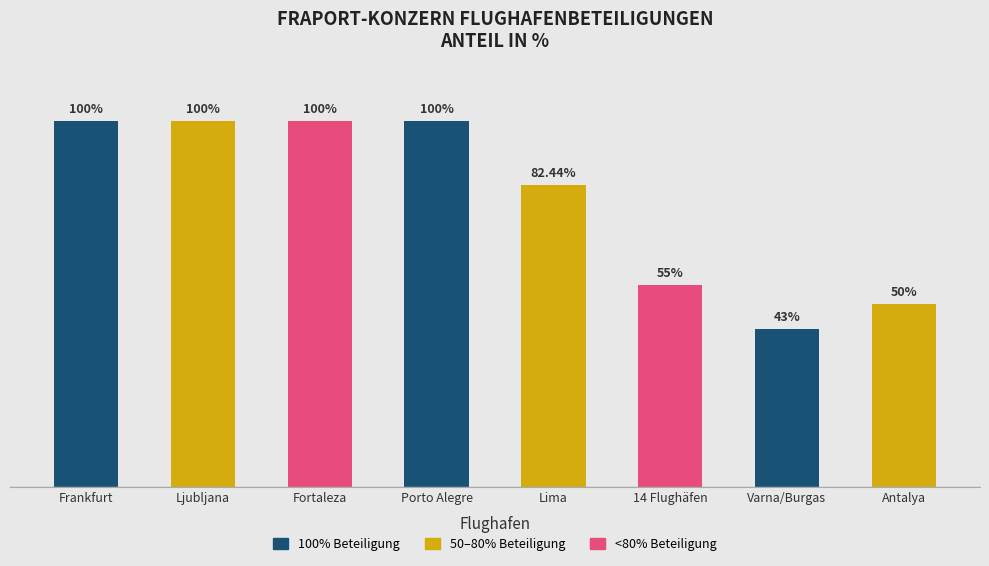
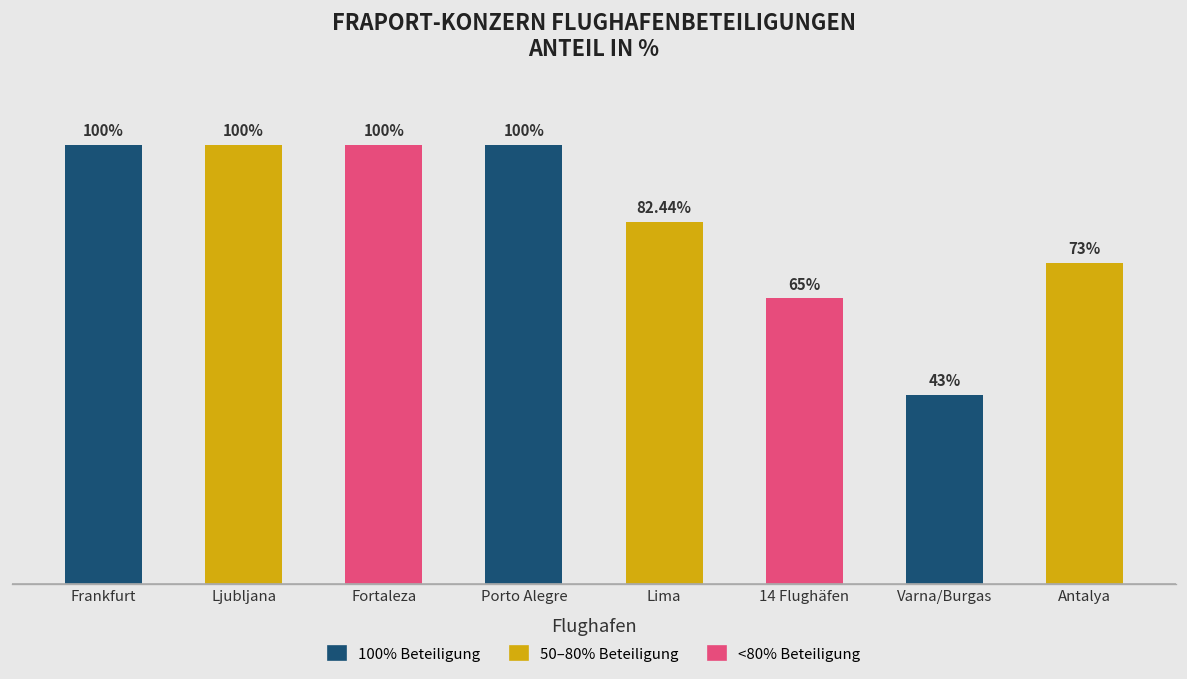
14 Flughäfen: 55% -> 65%
Antalya: 50% -> 73%
